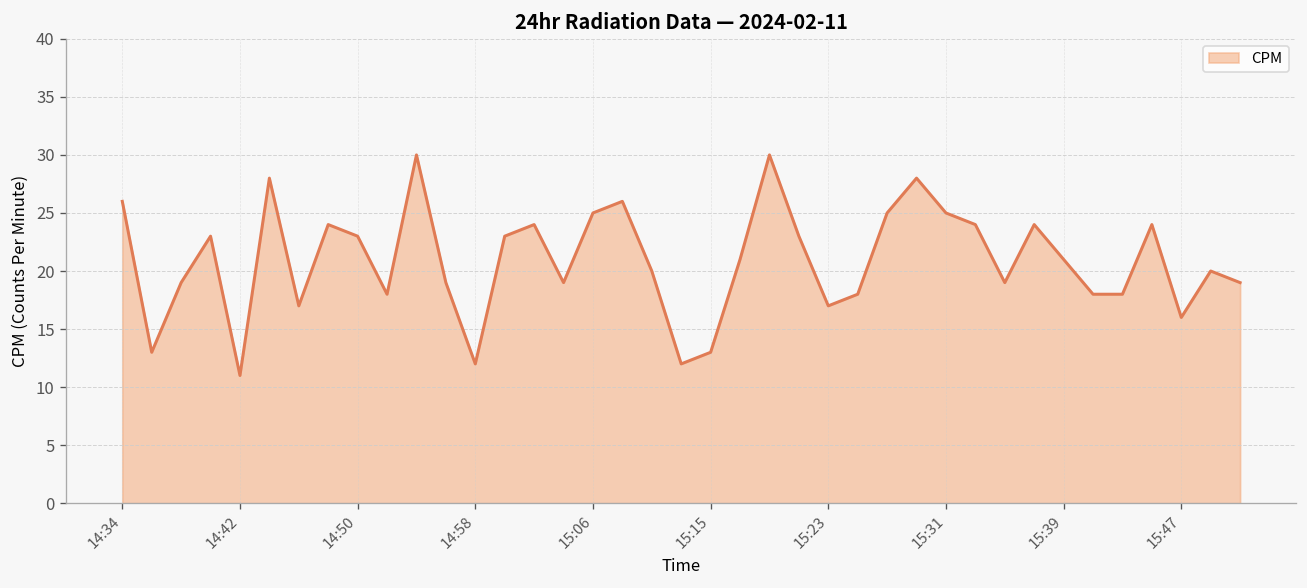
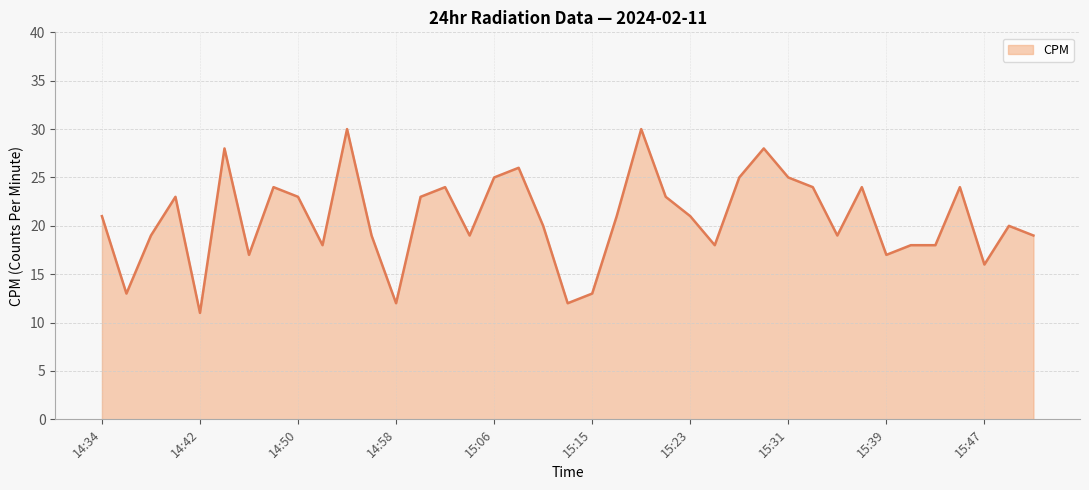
14:34: 26 -> 21
15:23: 17 -> 21
15:39: 21 -> 17
